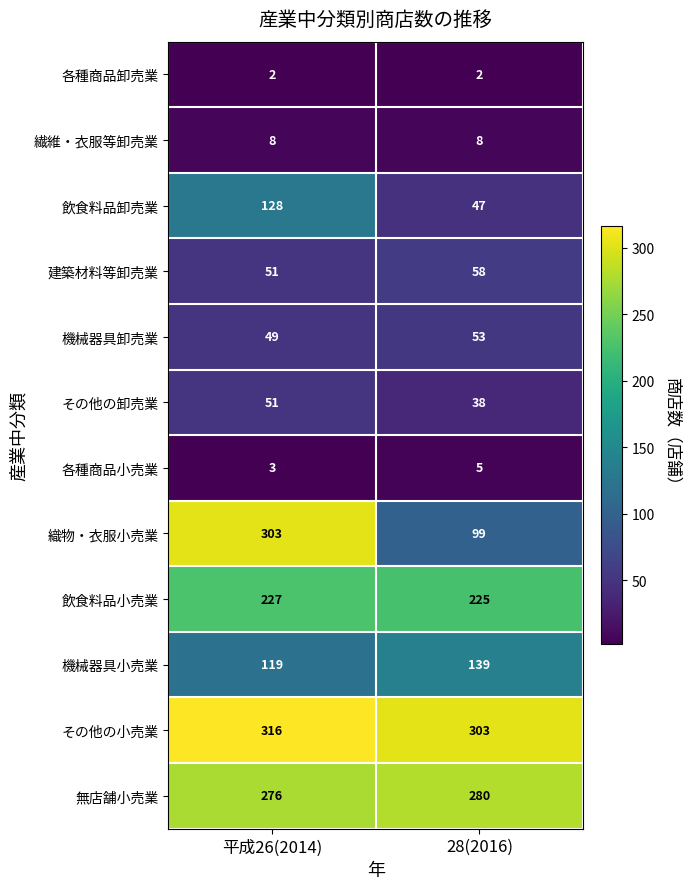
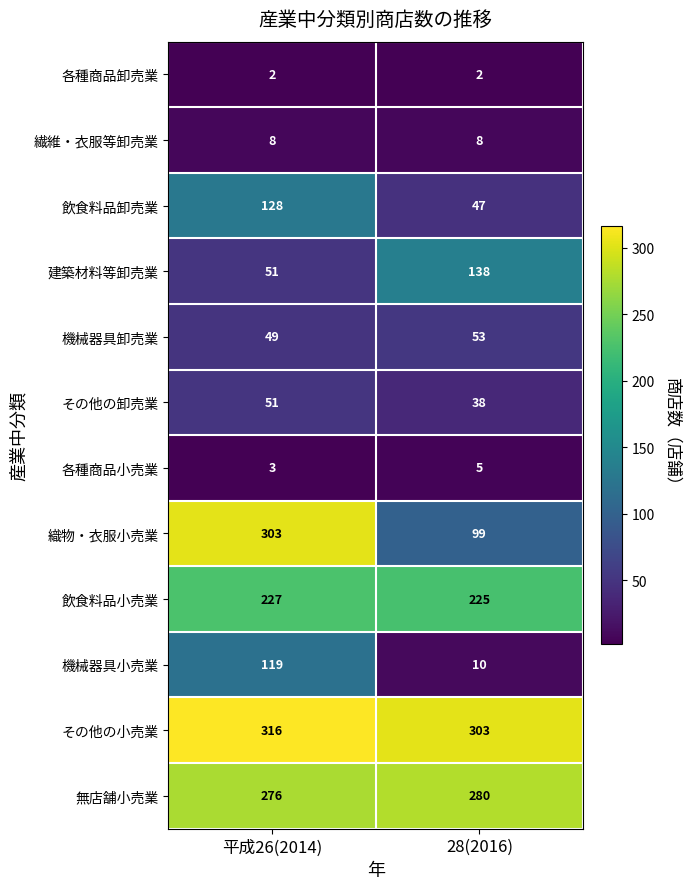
建築材料等卸売業, 28(2016): 58 -> 138
機械器具小売業, 28(2016): 139 -> 10
